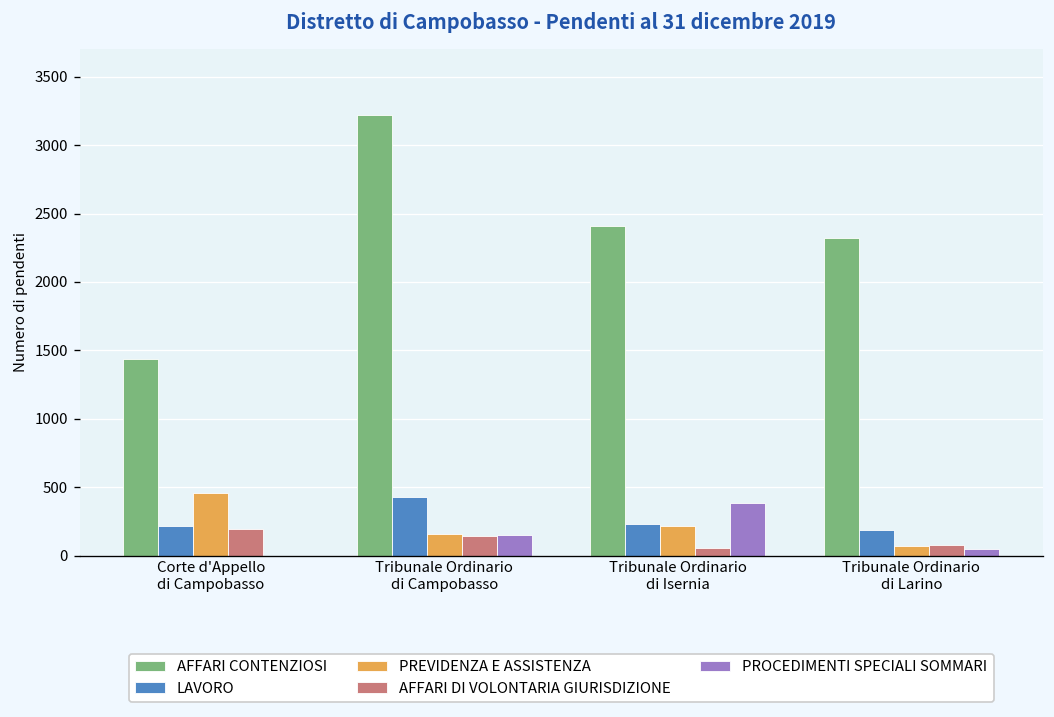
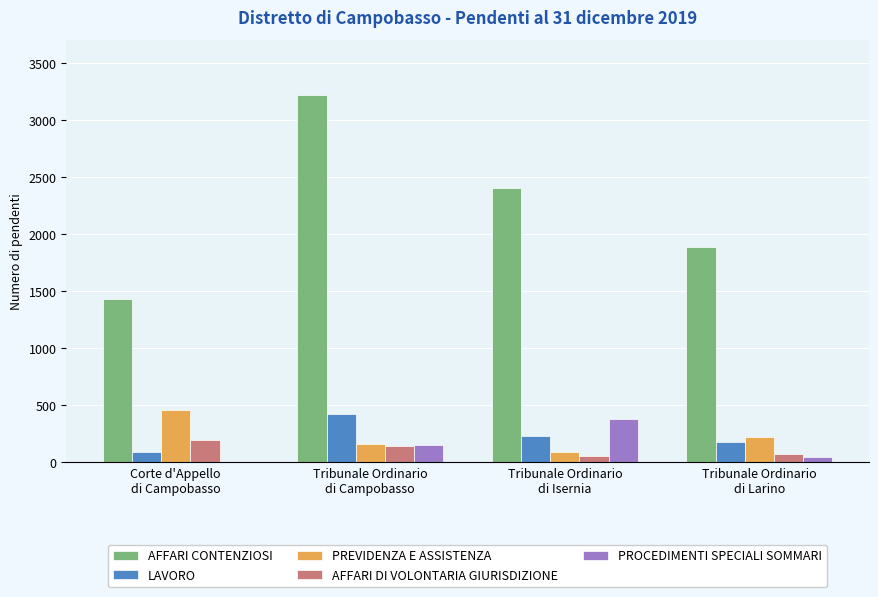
LAVORO, Corte d'Appello di Campobasso: 210 -> 90
PREVIDENZA E ASSISTENZA, Tribunale Ordinario di Isernia: 220 -> 90
AFFARI CONTENZIOSI, Tribunale Ordinario di Larino: 2320 -> 1890
PREVIDENZA E ASSISTENZA, Tribunale Ordinario di Larino: 70 -> 220
